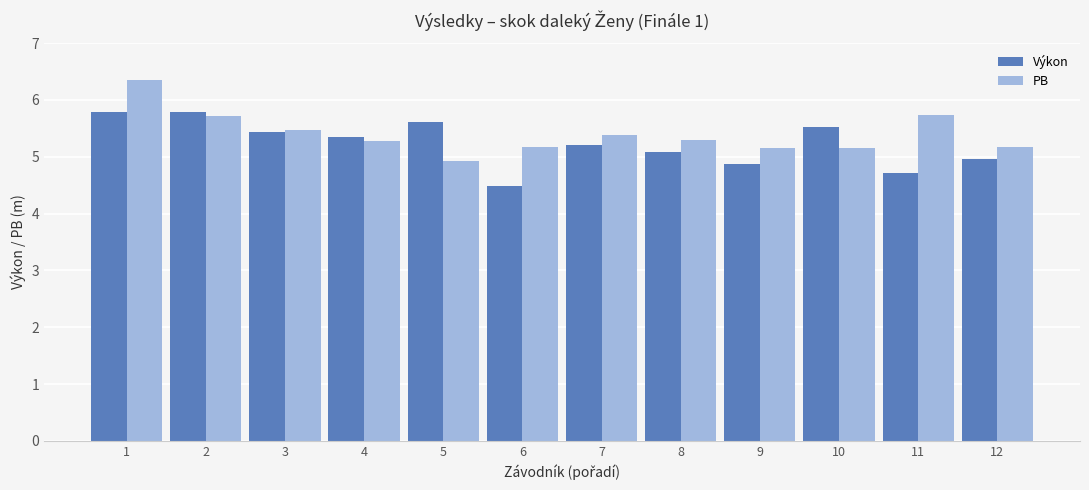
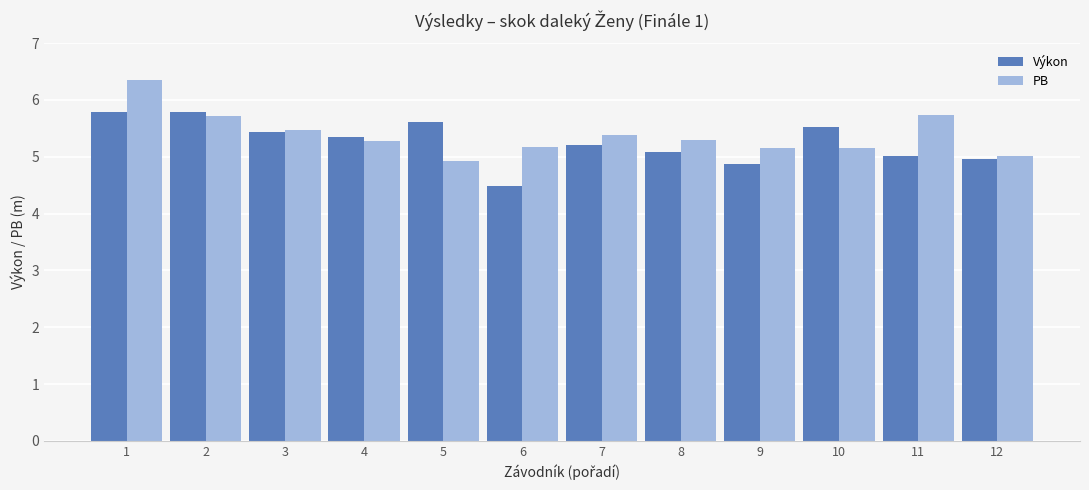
Výkon, 11: 4.7 -> 5.0
PB, 12: 5.2 -> 5.0
